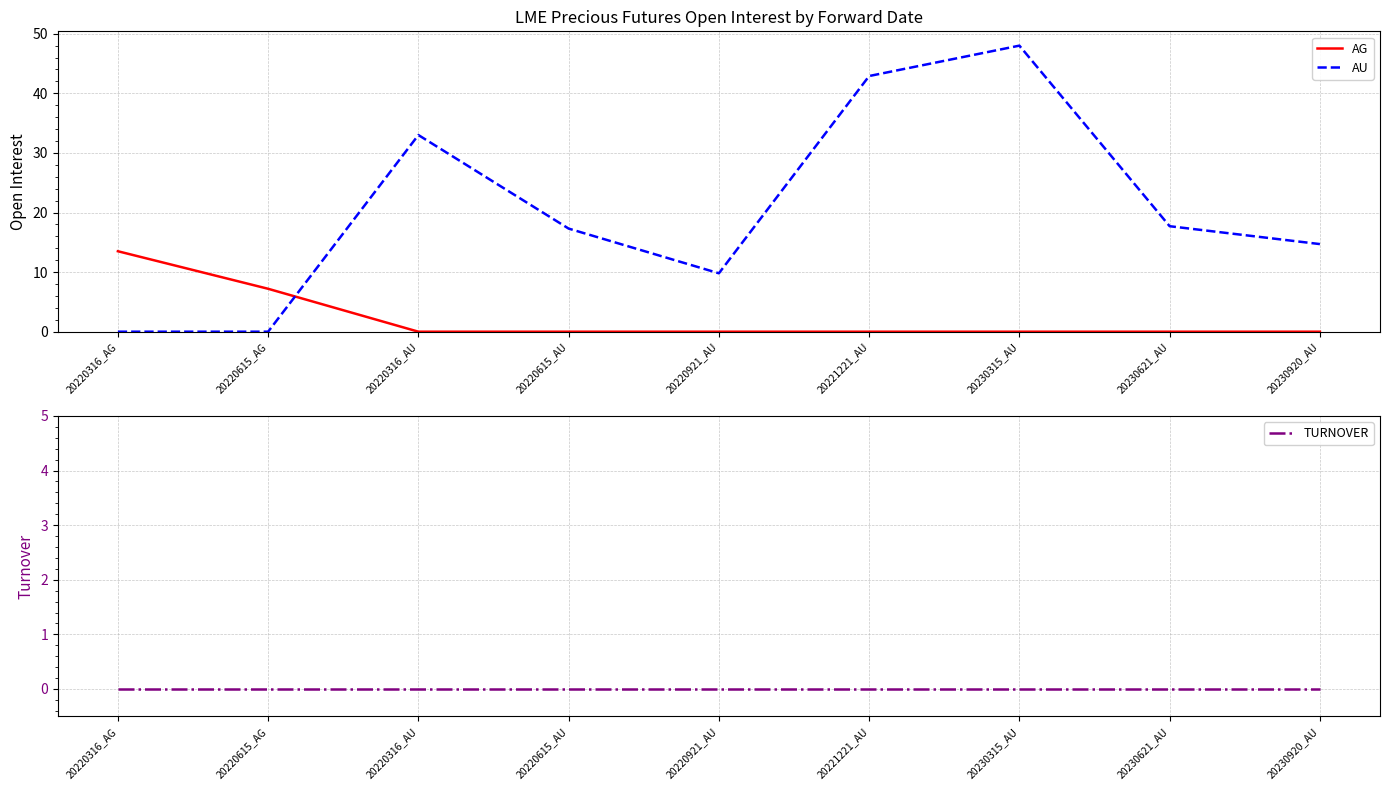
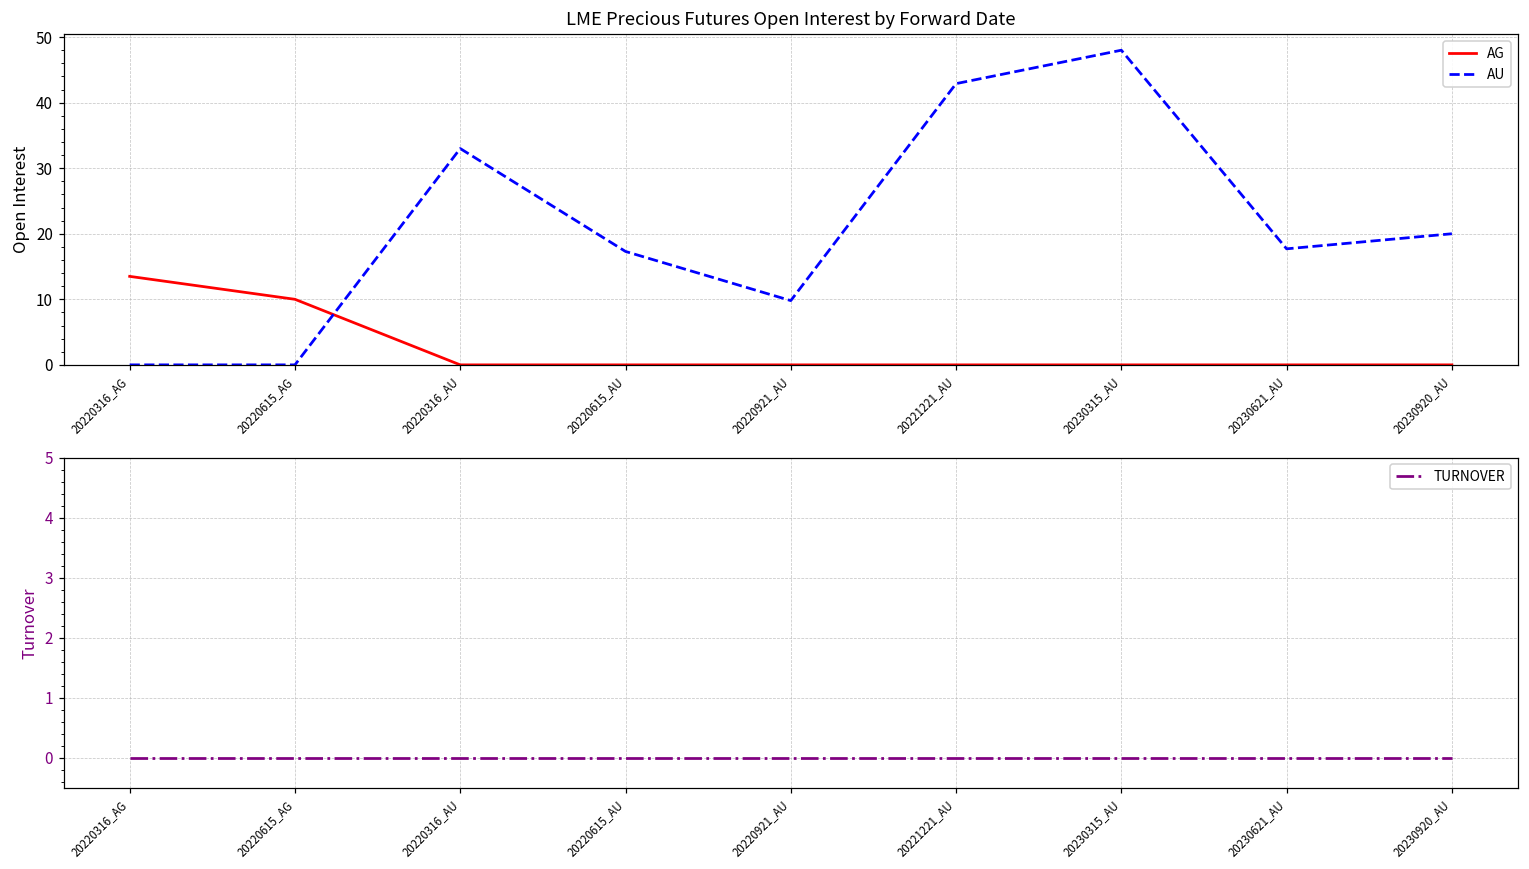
LME Precious Futures Open Interest by Forward Date, AG, 20220615_AG: 7 -> 10
LME Precious Futures Open Interest by Forward Date, AU, 20230920_AU: 15 -> 20
